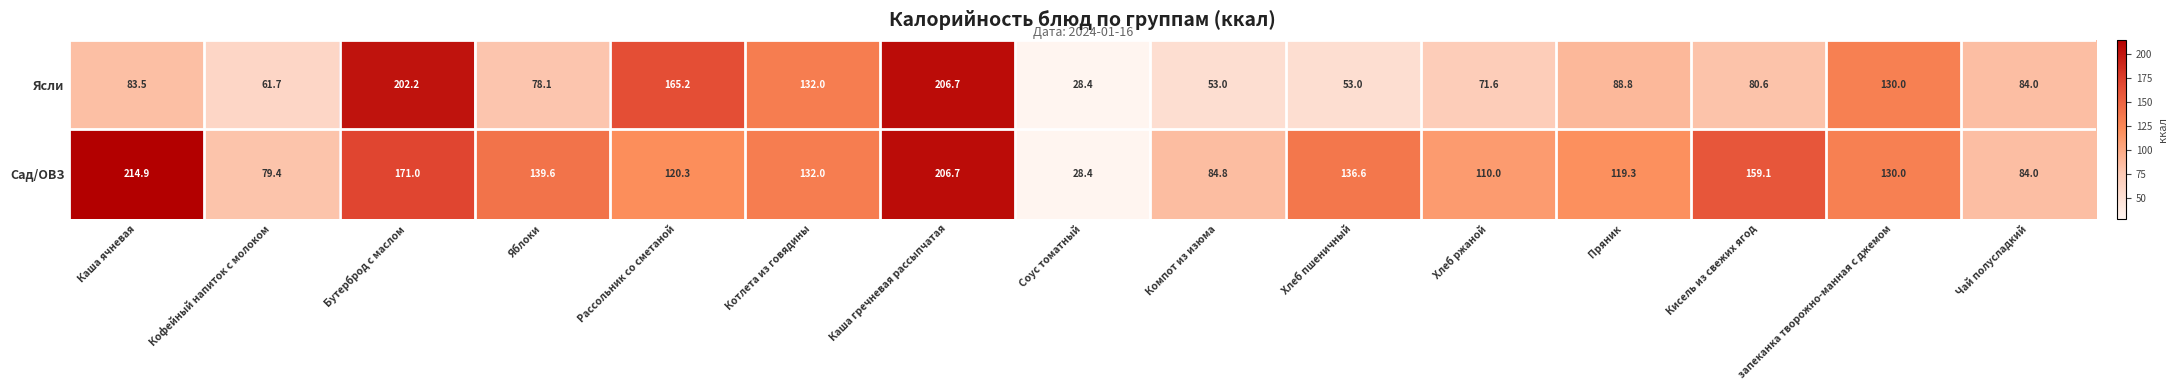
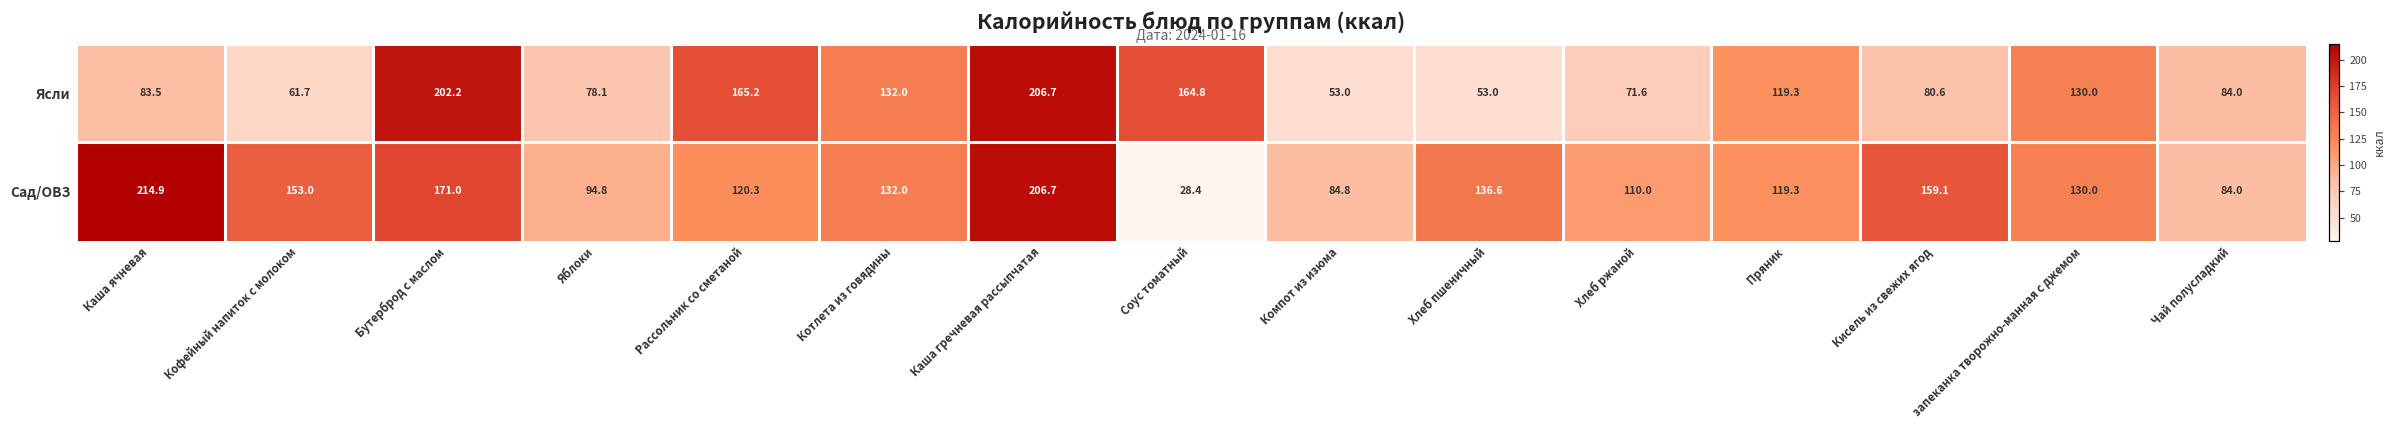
Ясли, Соус томатный: 28.4 -> 164.8
Ясли, Пряник: 88.8 -> 119.3
Сад/ОВЗ, Кофейный напиток с молоком: 79.4 -> 153.0
Сад/ОВЗ, Яблоки: 139.6 -> 94.8
